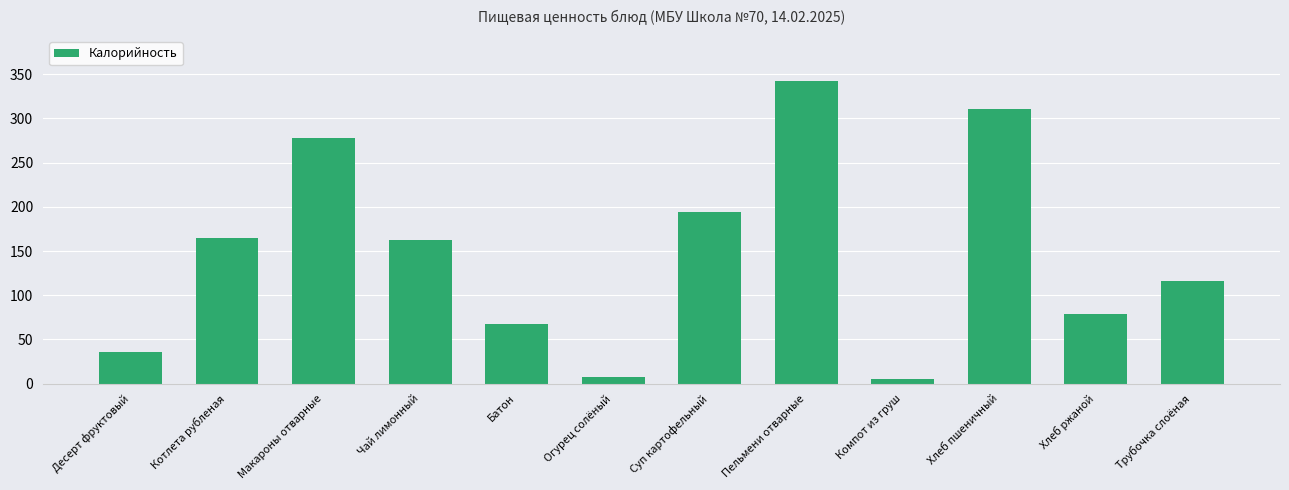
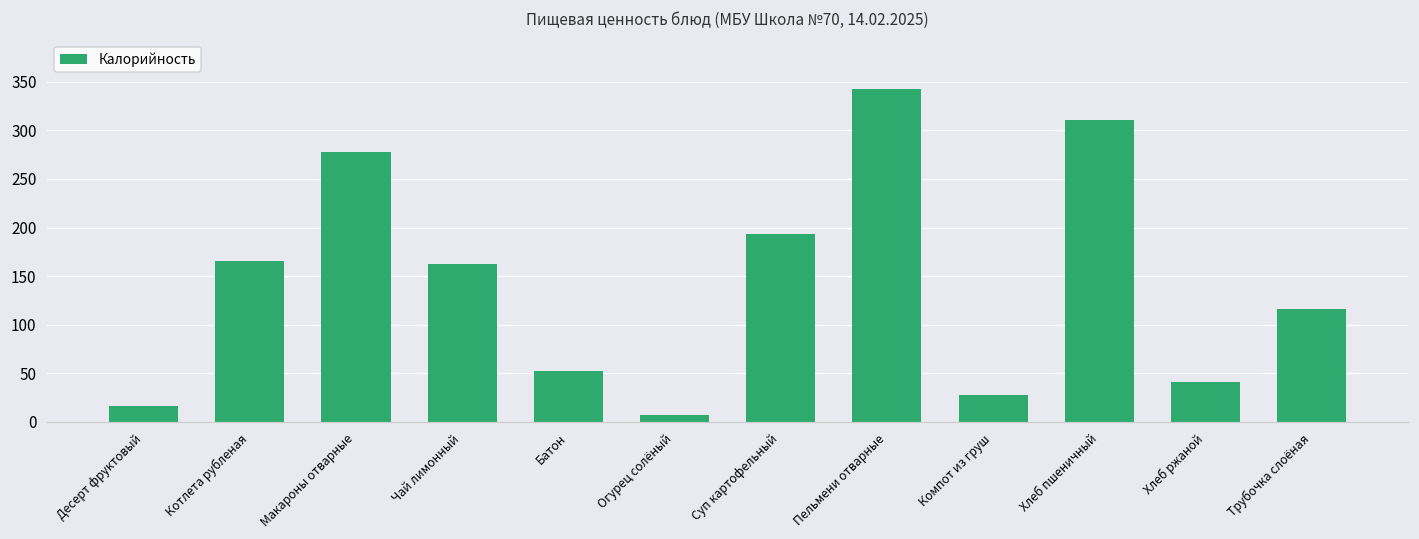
Десерт фруктовый: 40 -> 20
Батон: 70 -> 50
Компот из груш: 0 -> 30
Хлеб ржаной: 80 -> 40
